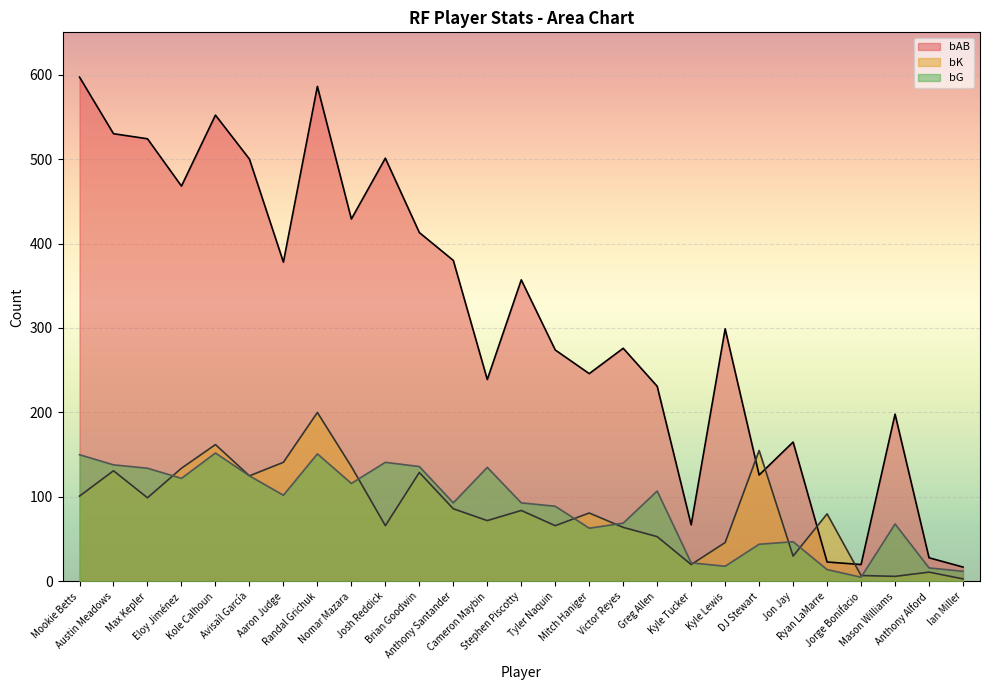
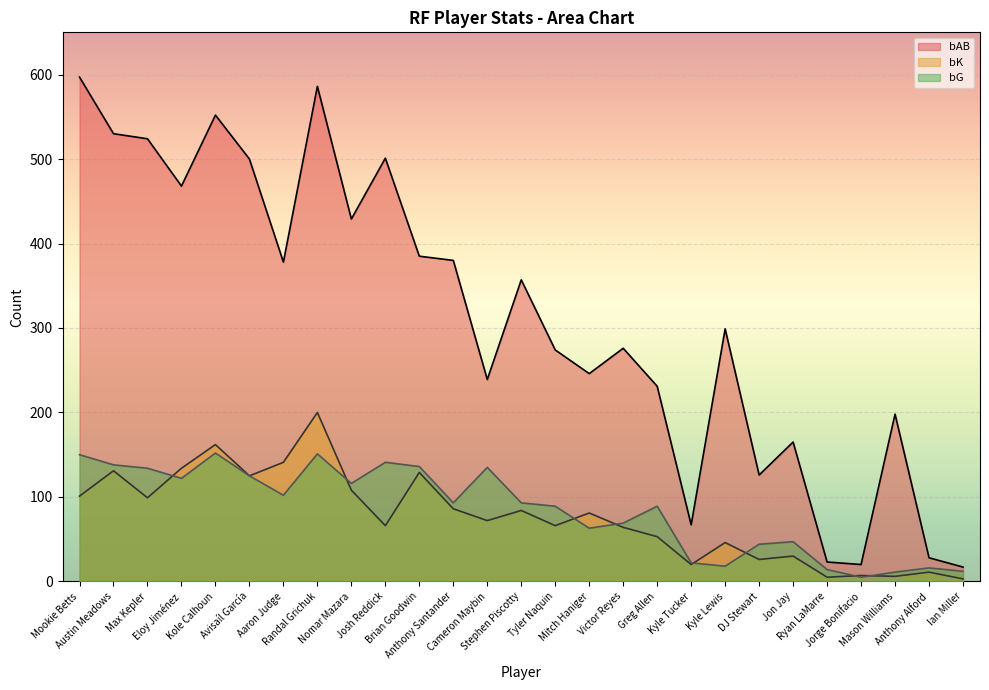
bK, Nomar Mazara: 140 -> 110
bAB, Brian Goodwin: 410 -> 390
bG, Greg Allen: 110 -> 90
bK, DJ Stewart: 160 -> 30
bK, Ryan LaMarre: 80 -> 10
bG, Mason Williams: 70 -> 10
